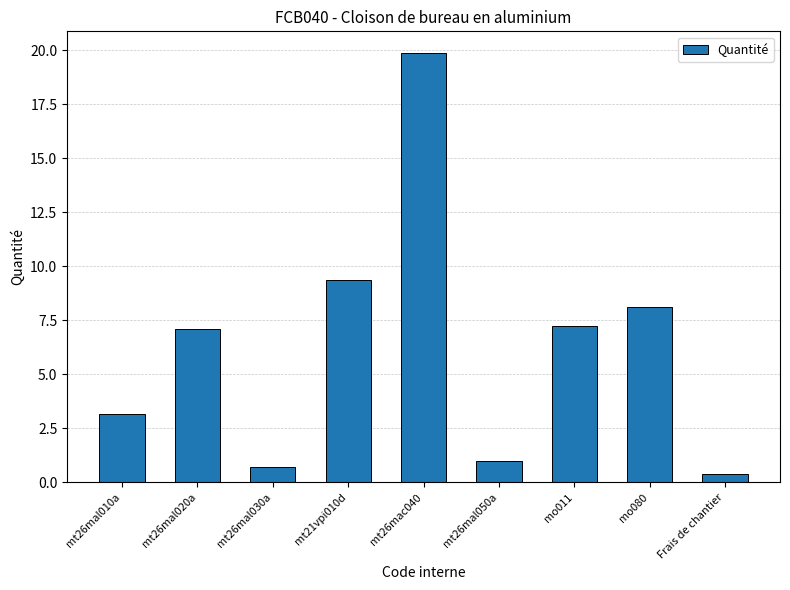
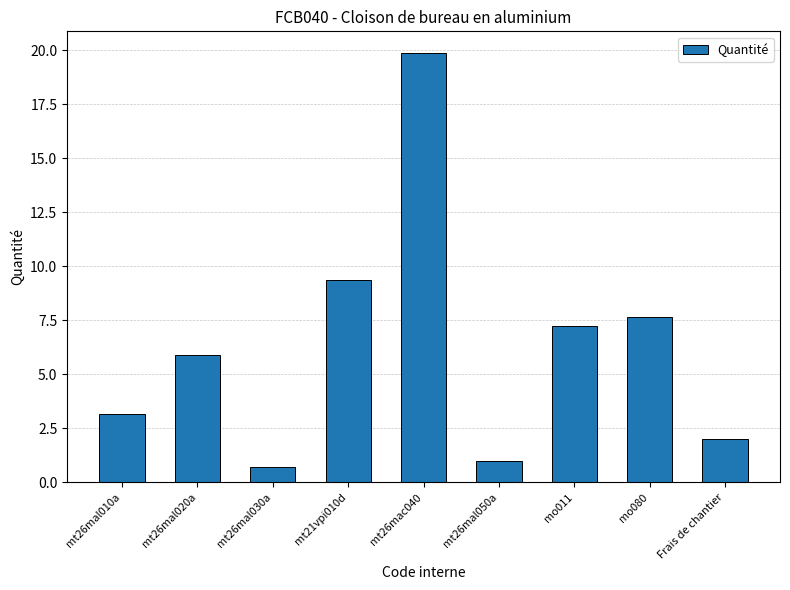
mt26mal020a: 7.1 -> 5.9
mo080: 8.1 -> 7.7
Frais de chantier: 0.4 -> 2.0
